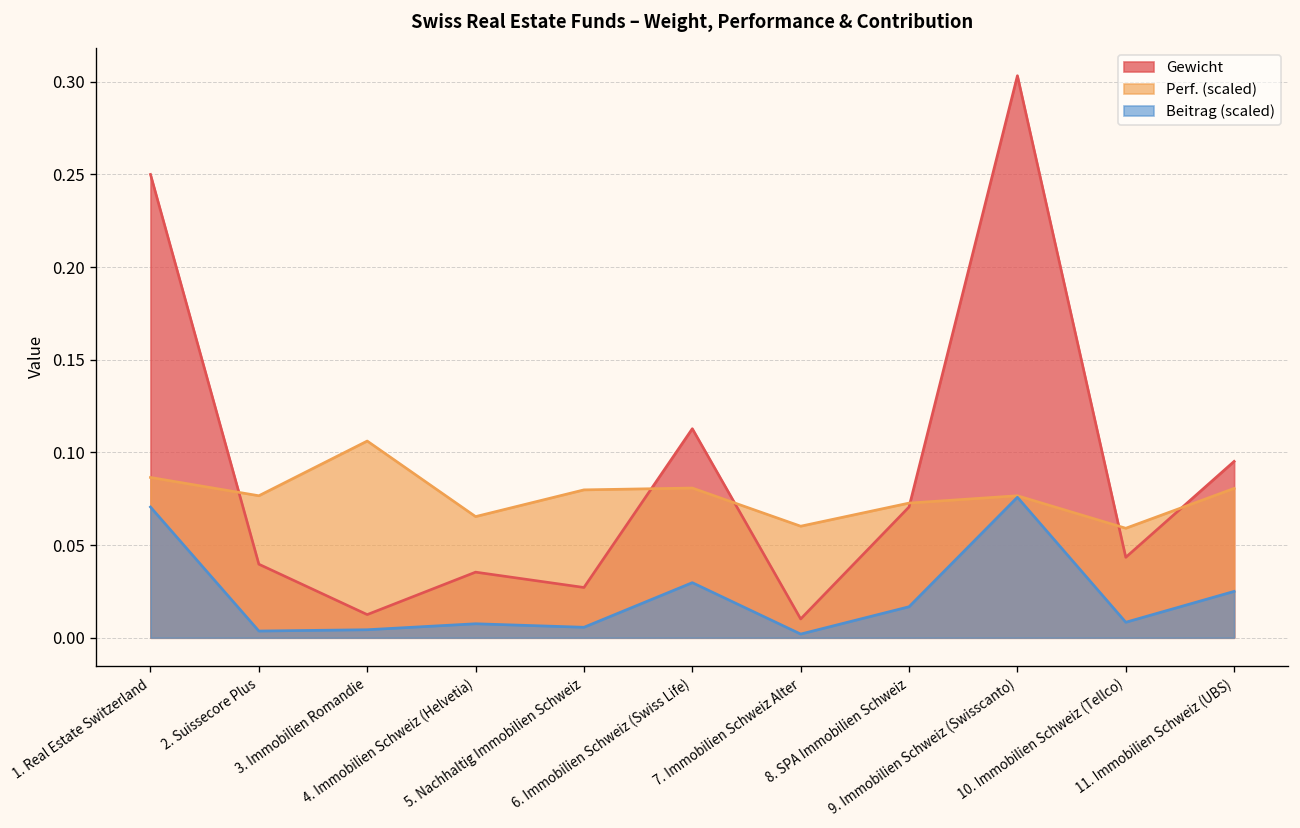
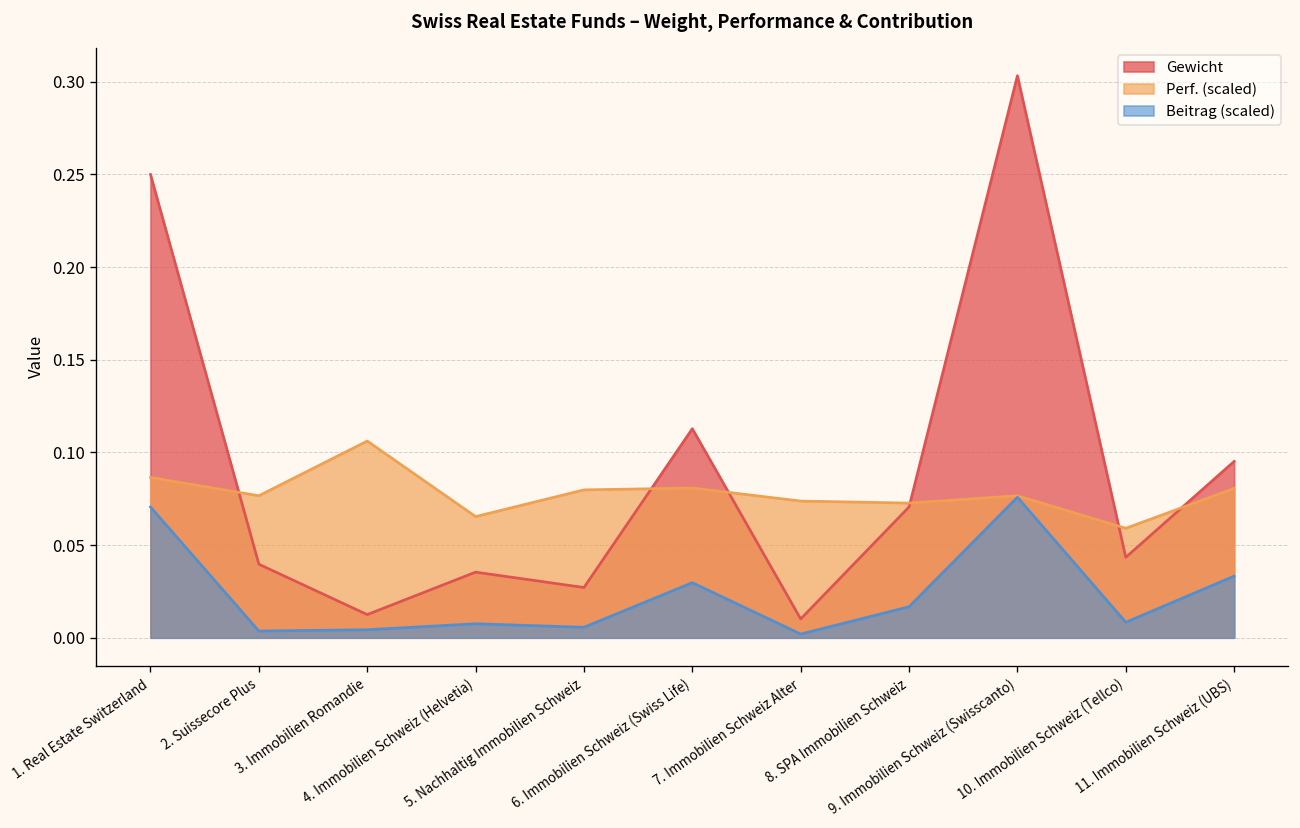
Perf. (scaled), 7. Immobilien Schweiz Alter: 0.060 -> 0.074
Beitrag (scaled), 11. Immobilien Schweiz (UBS): 0.025 -> 0.033
